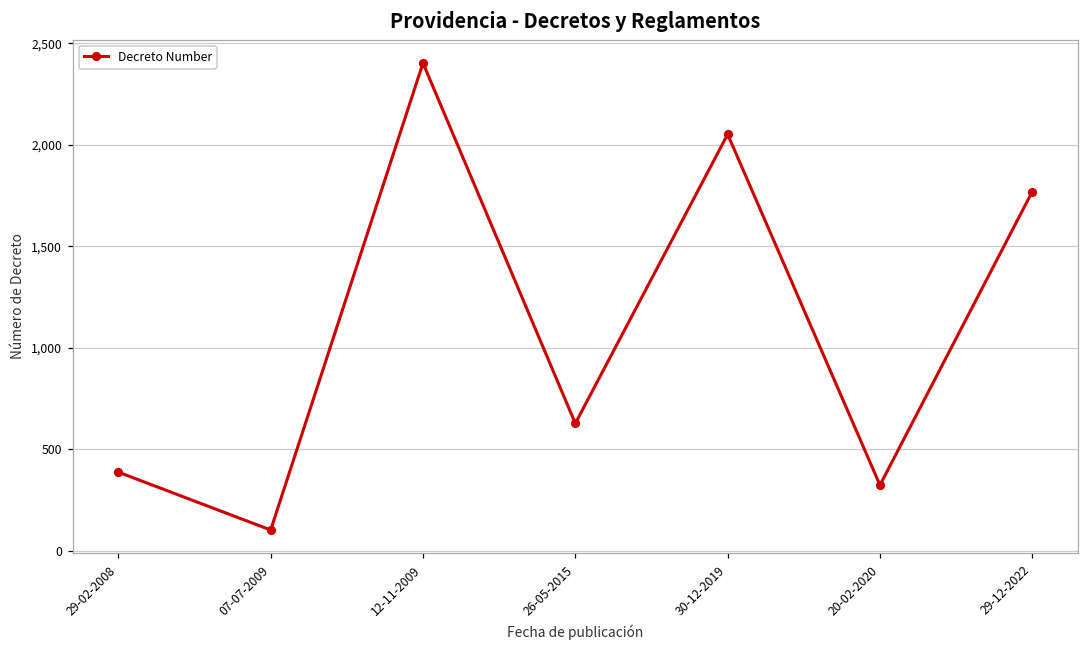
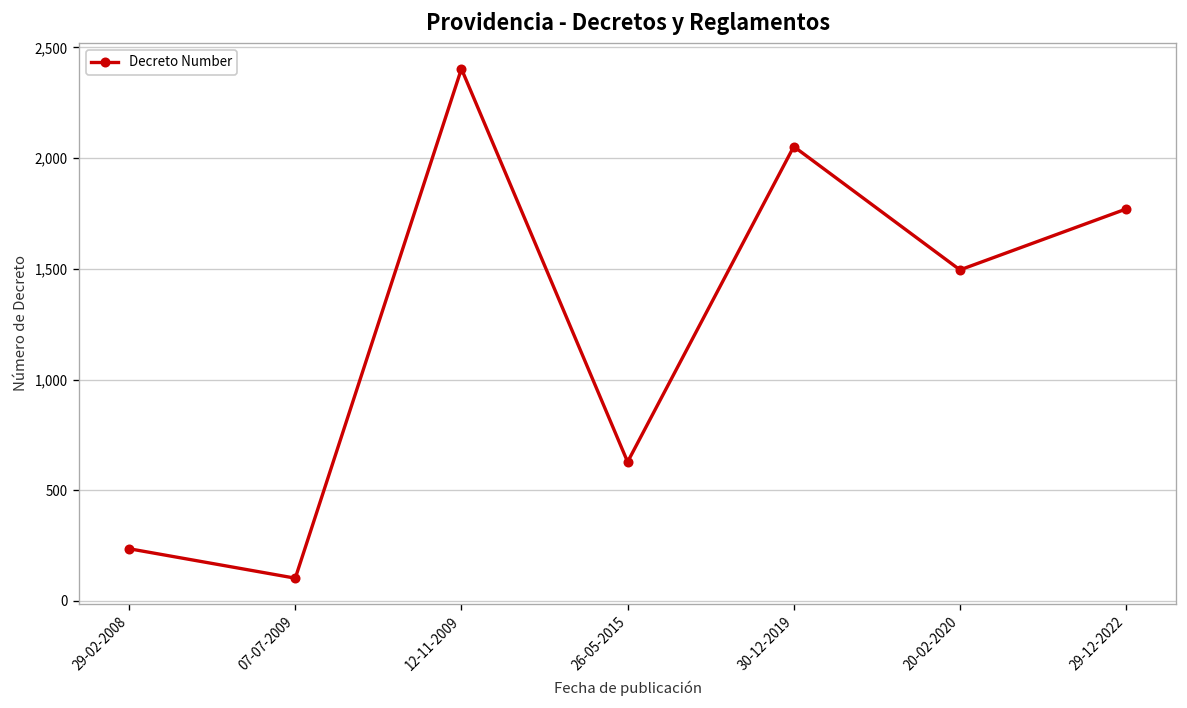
29-02-2008: 390 -> 240
20-02-2020: 320 -> 1,500
